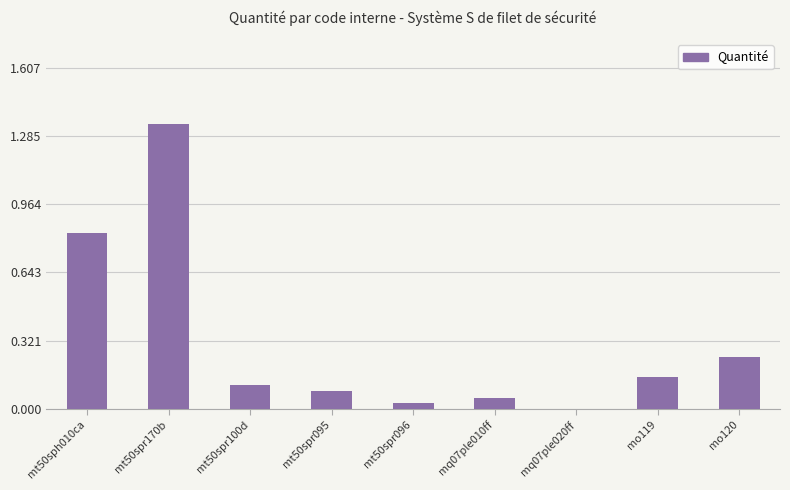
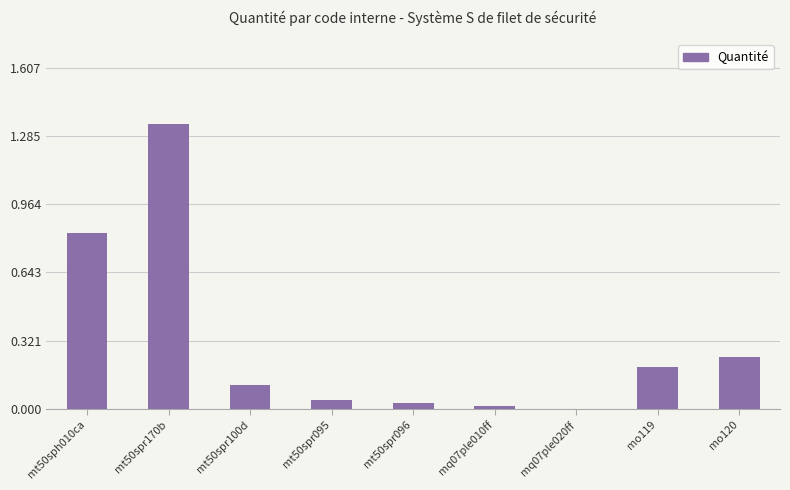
mt50spr095: 0.09 -> 0.04
mq07ple010ff: 0.05 -> 0.01
mo119: 0.15 -> 0.20
